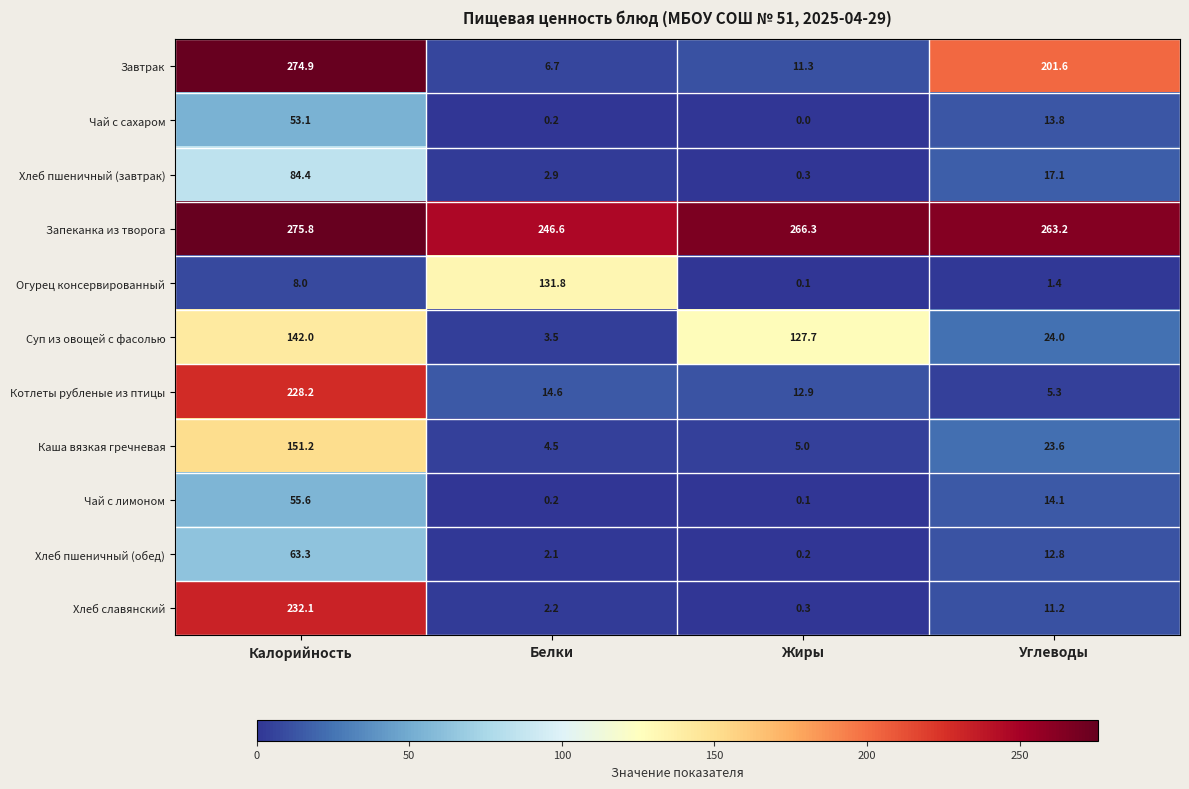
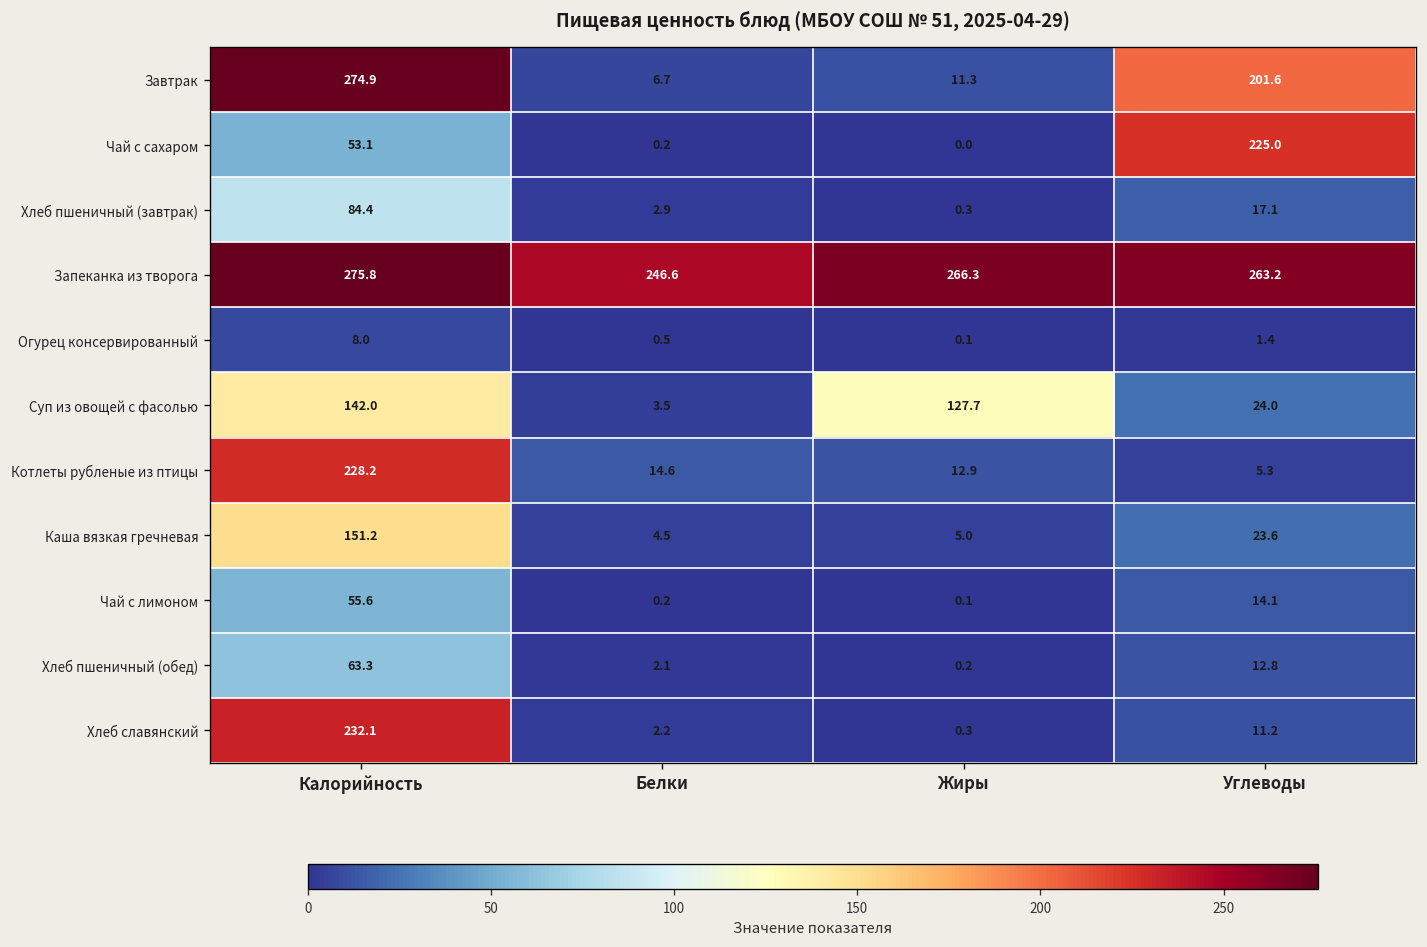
Чай с сахаром, Углеводы: 13.8 -> 225.0
Огурец консервированный, Белки: 131.8 -> 0.5
